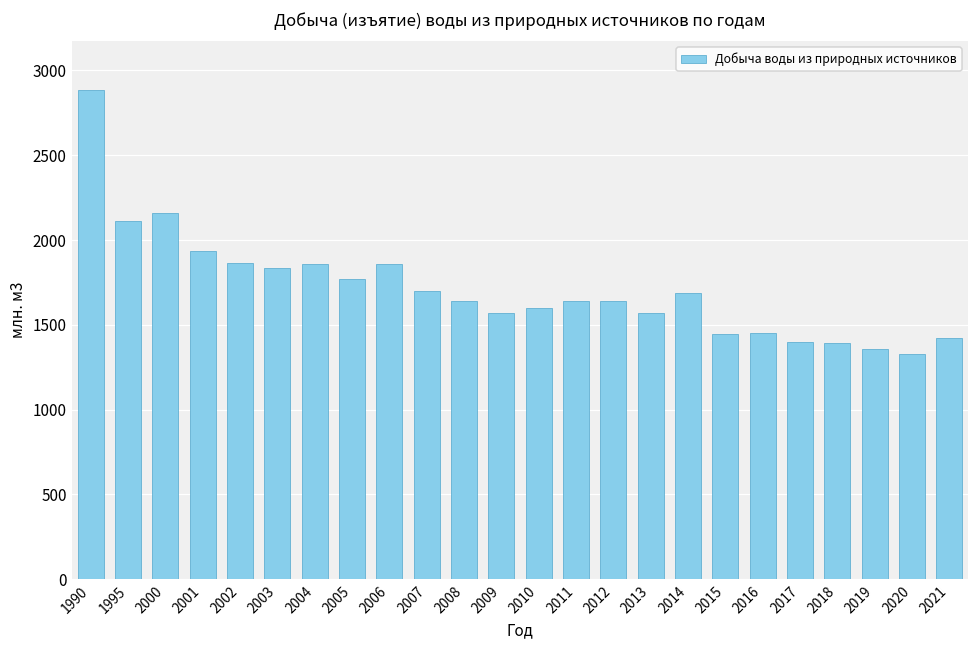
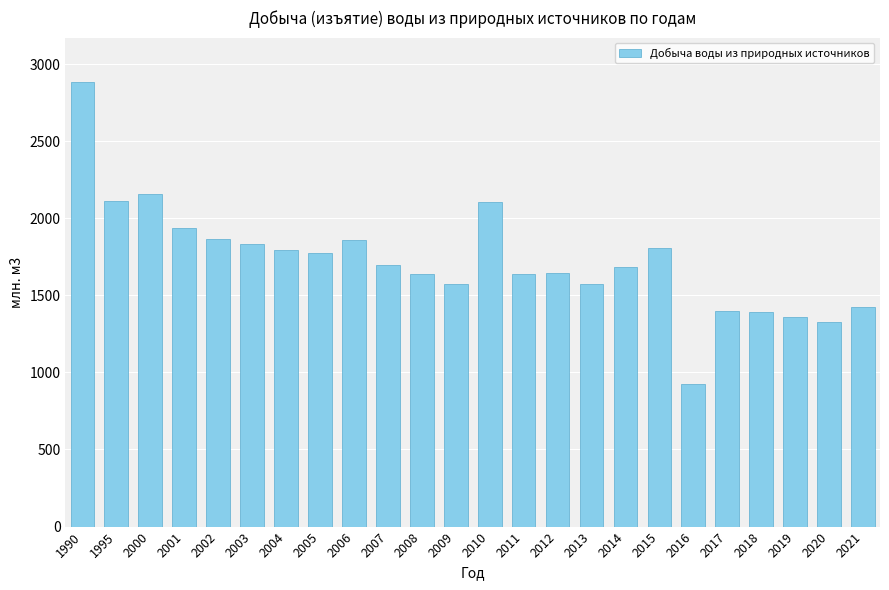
2004: 1860 -> 1790
2010: 1600 -> 2100
2015: 1450 -> 1810
2016: 1450 -> 920
